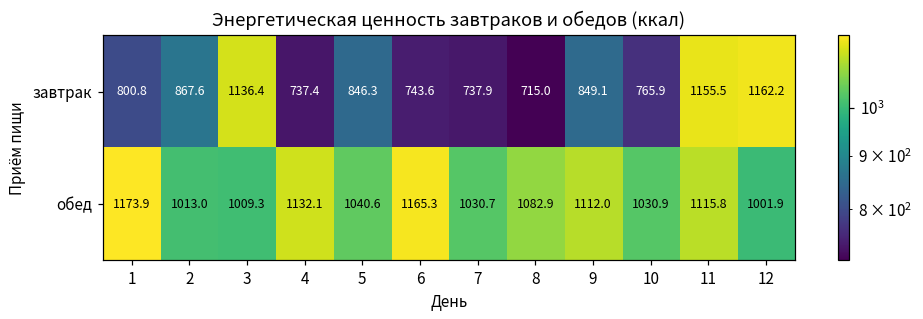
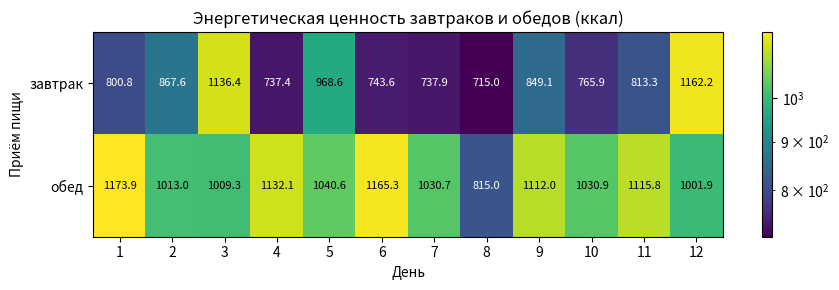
завтрак, 5: 846.3 -> 968.6
завтрак, 11: 1155.5 -> 813.3
обед, 8: 1082.9 -> 815.0
